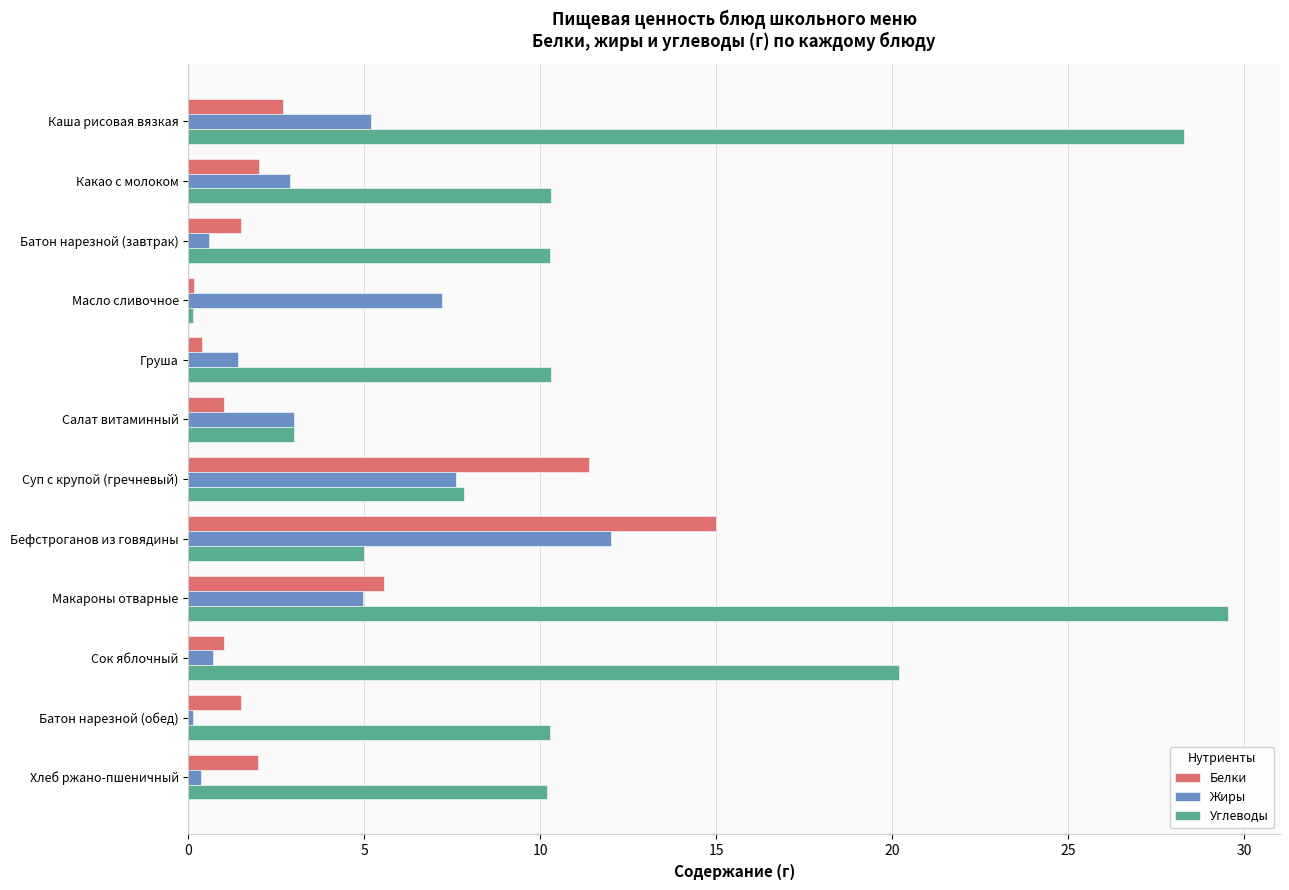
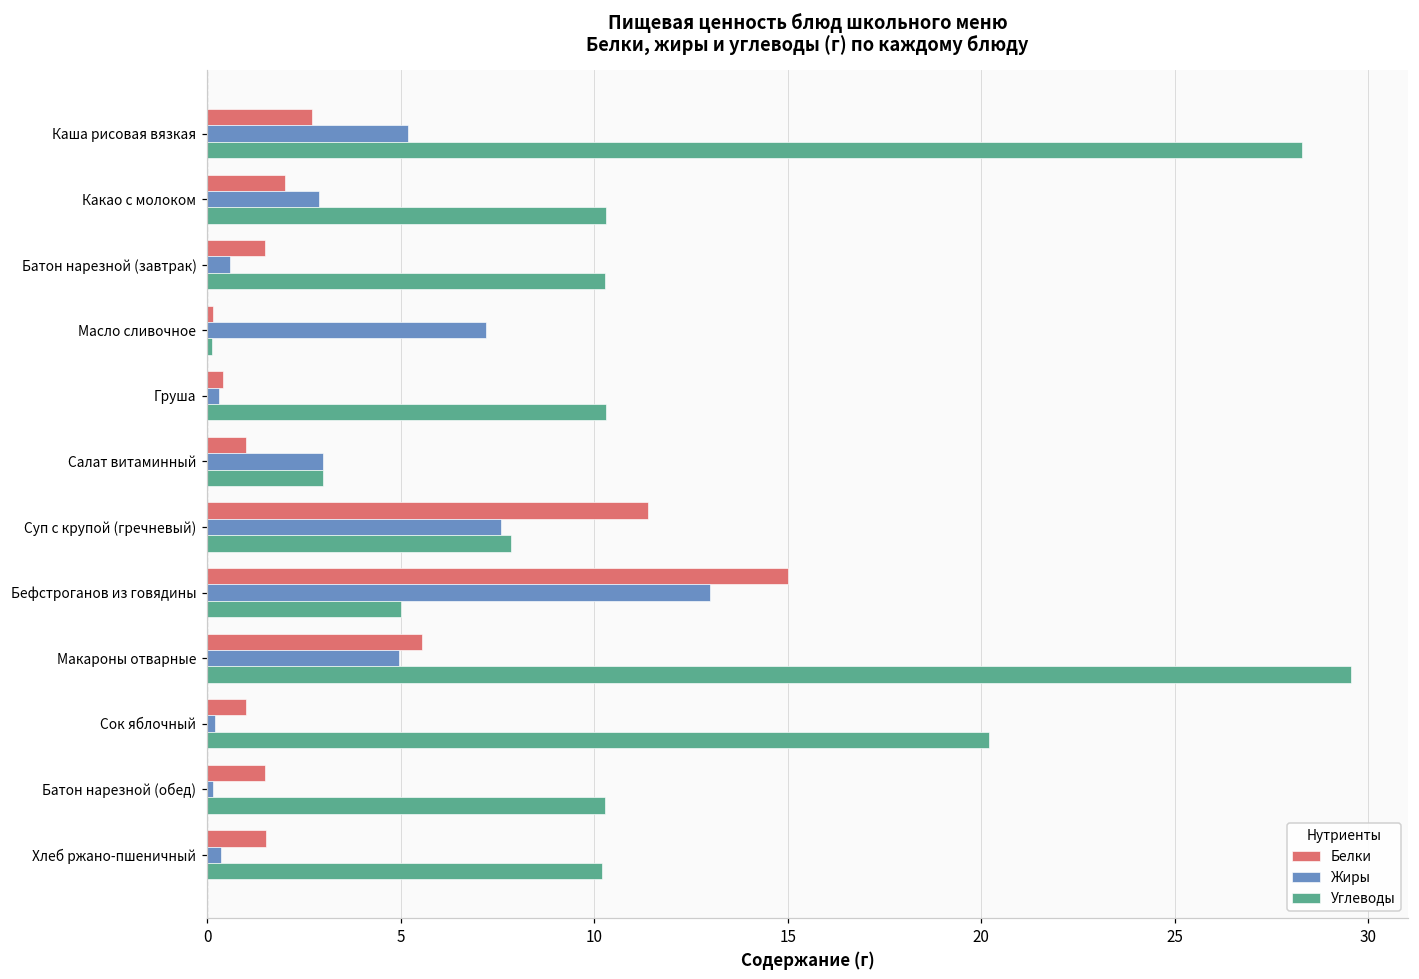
Жиры, Груша: 1.4 -> 0.3
Жиры, Бефстроганов из говядины: 12 -> 13
Жиры, Сок яблочный: 0.7 -> 0.2
Белки, Хлеб ржано-пшеничный: 2.0 -> 1.5
